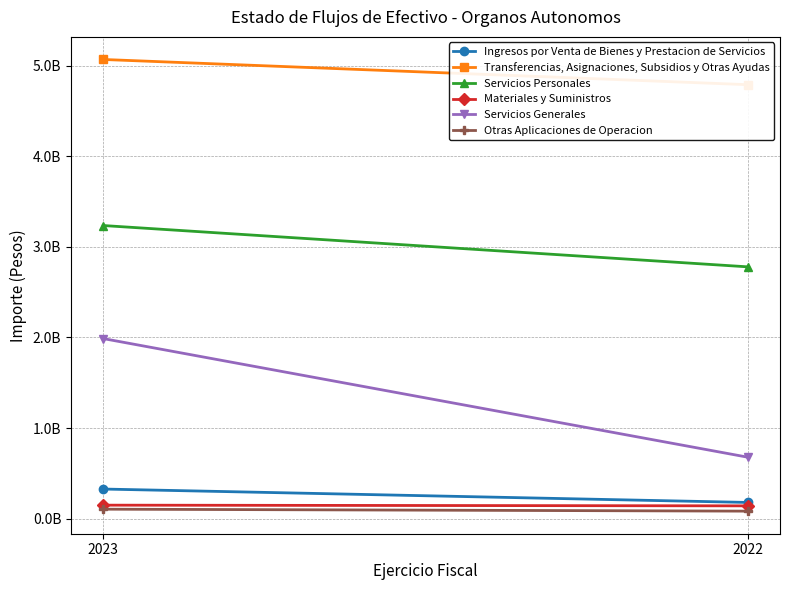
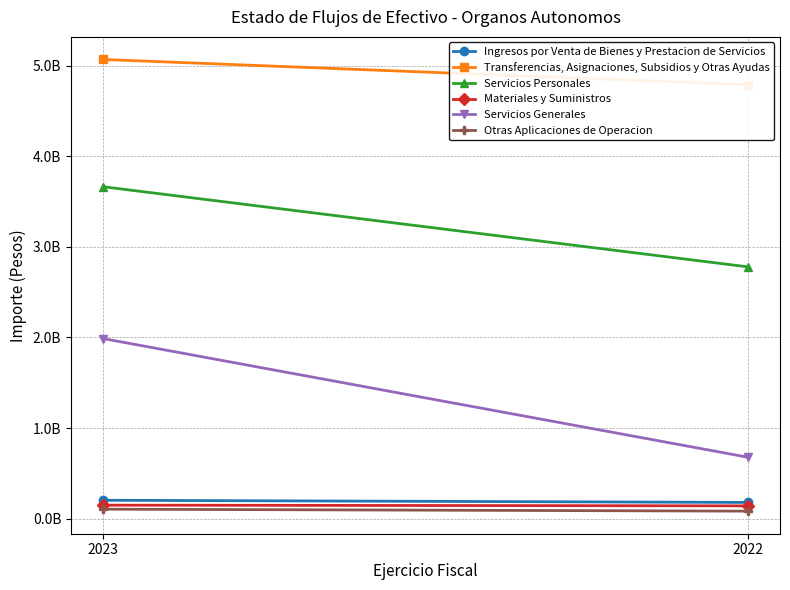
Ingresos por Venta de Bienes y Prestacion de Servicios, 2023: 300000000 -> 200000000
Servicios Personales, 2023: 3200000000 -> 3700000000
